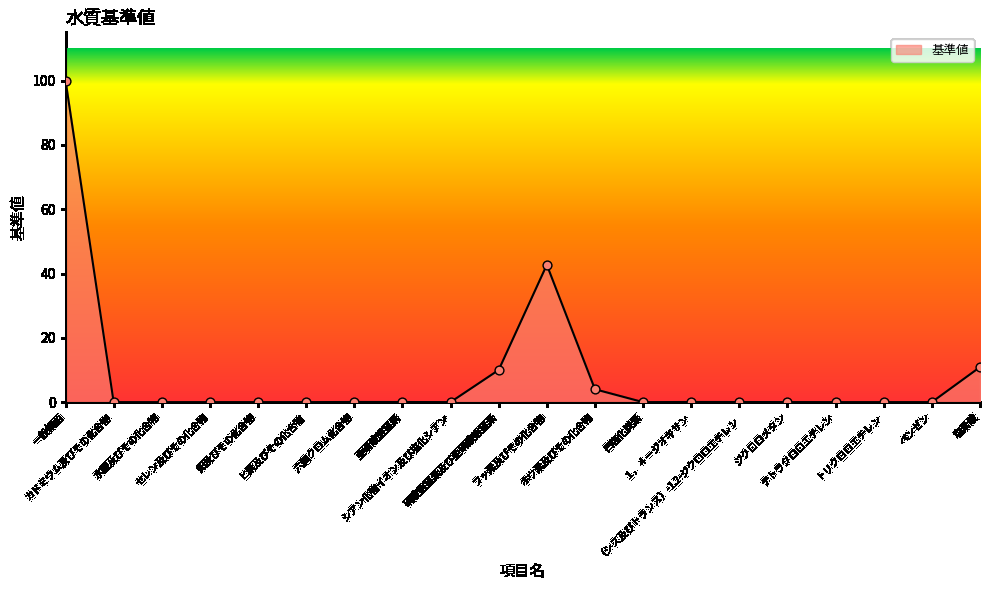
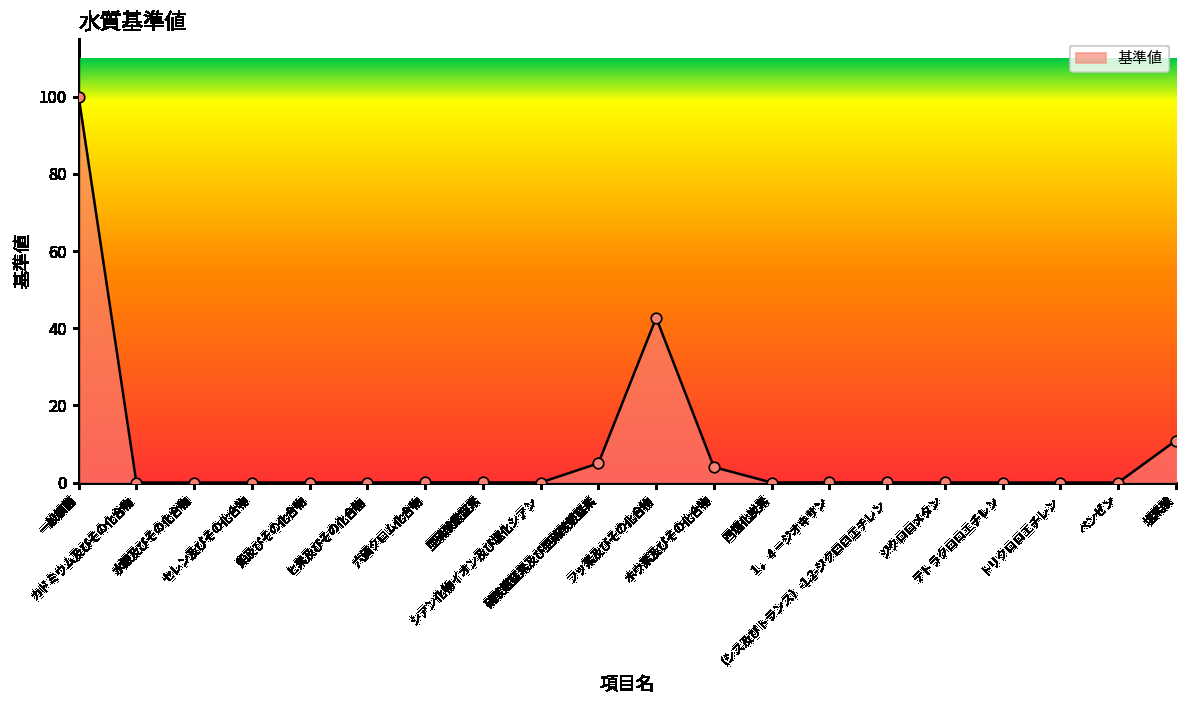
硝酸態窒素及び亜硝酸態窒素: 10 -> 5
